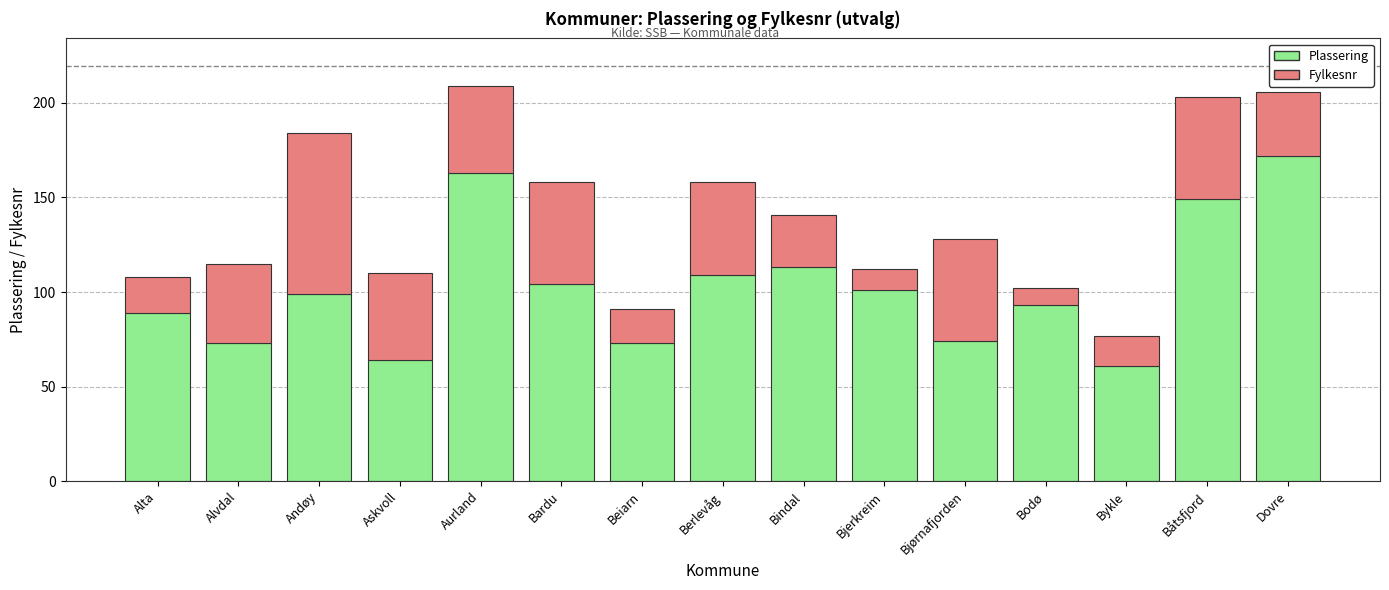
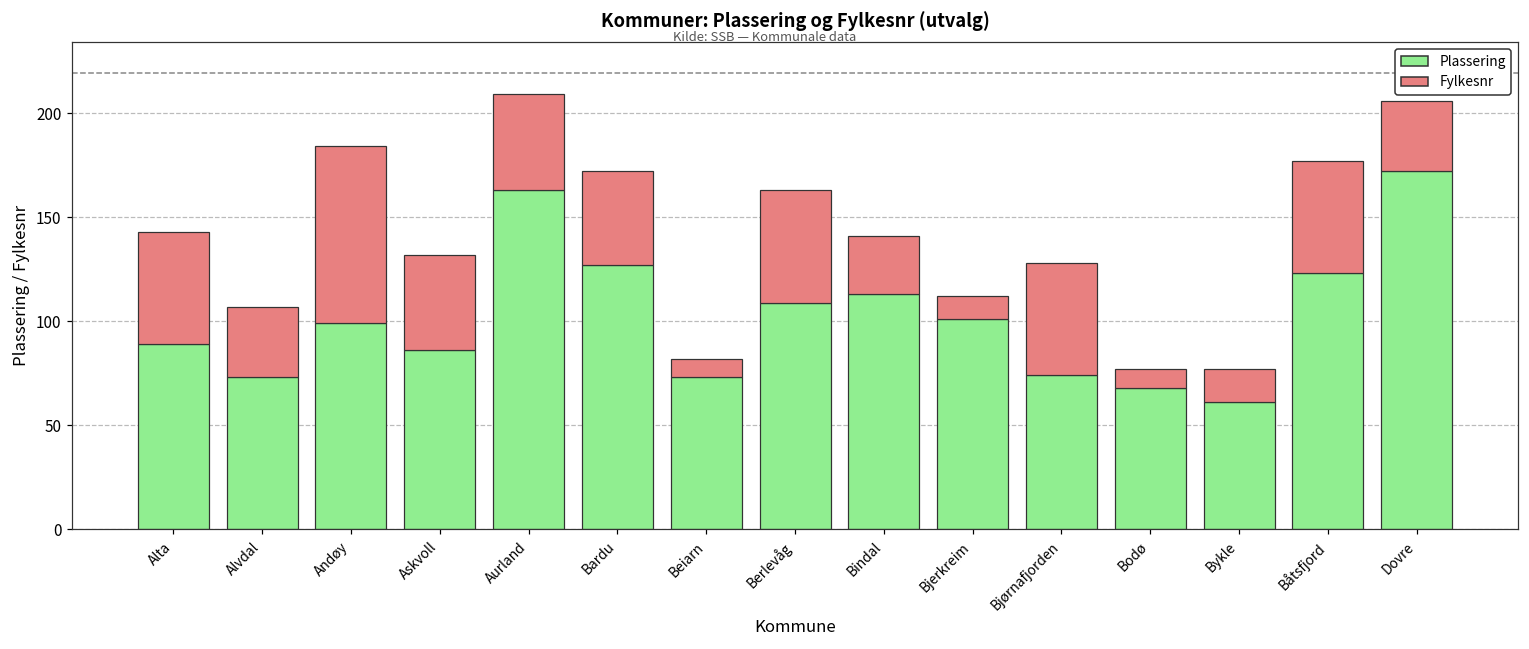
Fylkesnr, Alta: 19 -> 54
Fylkesnr, Alvdal: 42 -> 34
Plassering, Askvoll: 64 -> 86
Plassering, Bardu: 104 -> 127
Fylkesnr, Bardu: 54 -> 45
Fylkesnr, Beiarn: 18 -> 9
Fylkesnr, Berlevåg: 49 -> 54
Plassering, Bodø: 93 -> 68
Plassering, Båtsfjord: 149 -> 123
